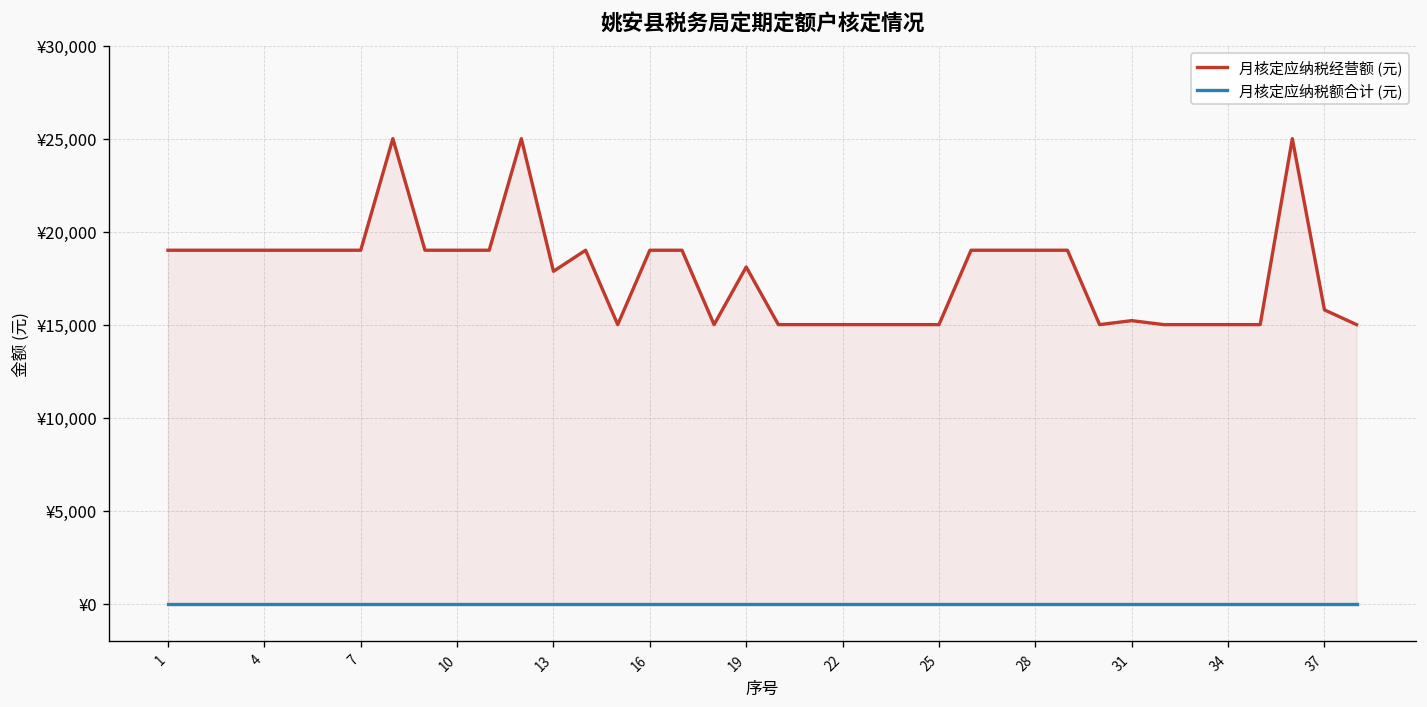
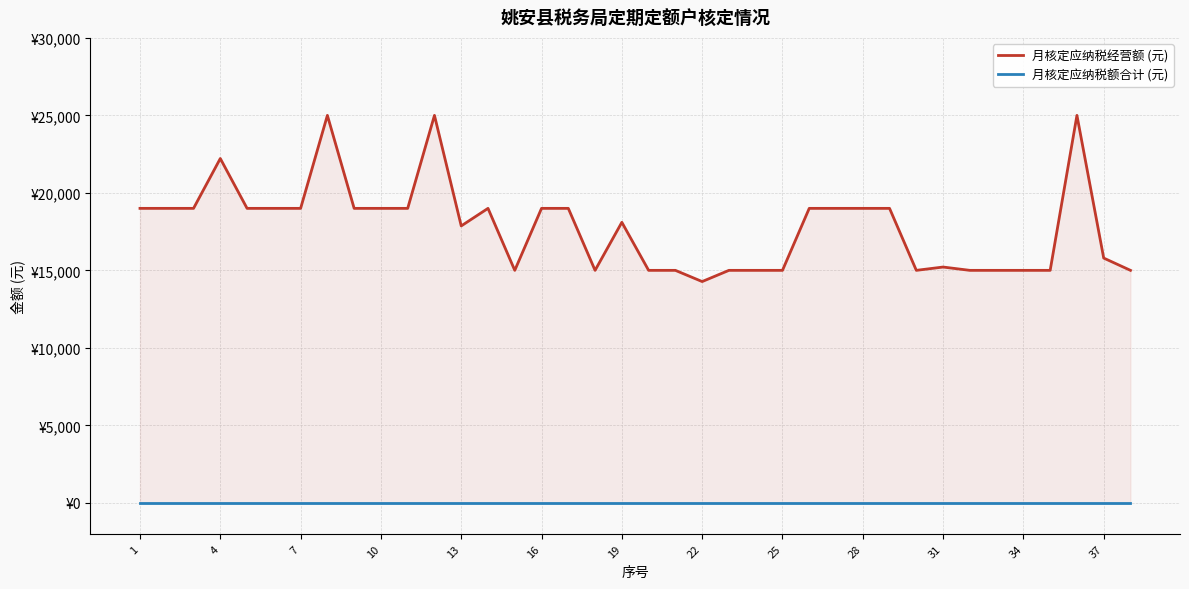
月核定应纳税经营额 (元), 4: ¥19,000 -> ¥22,200
月核定应纳税经营额 (元), 22: ¥15,000 -> ¥14,300
